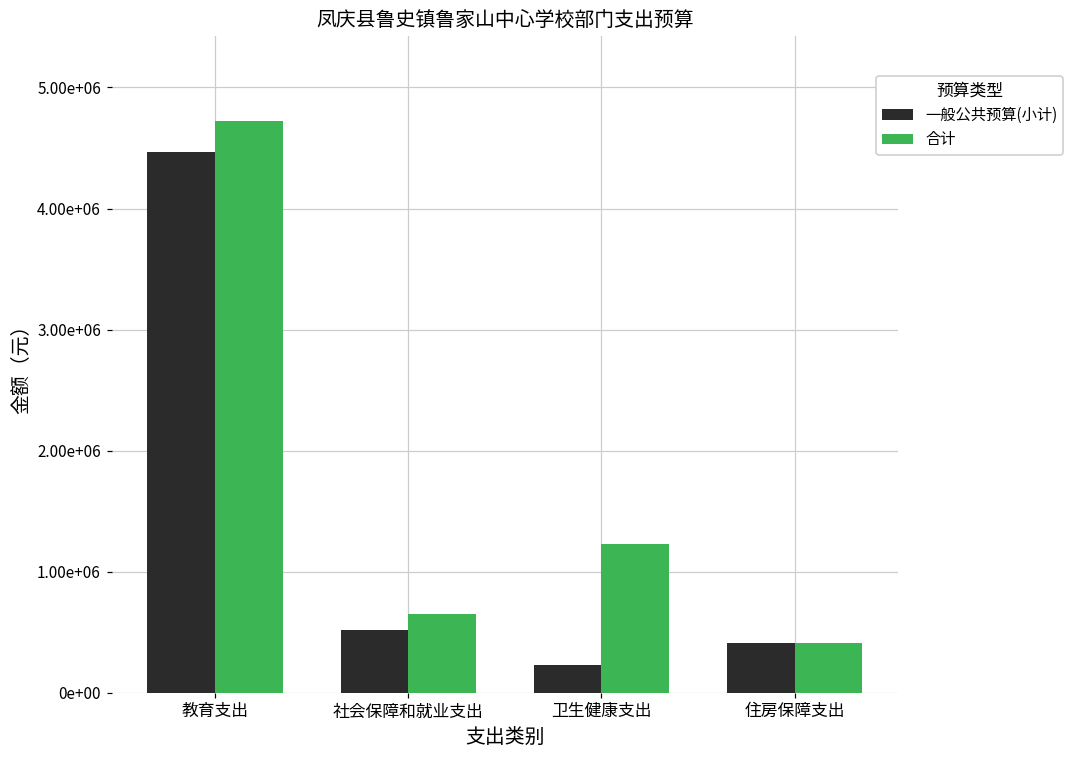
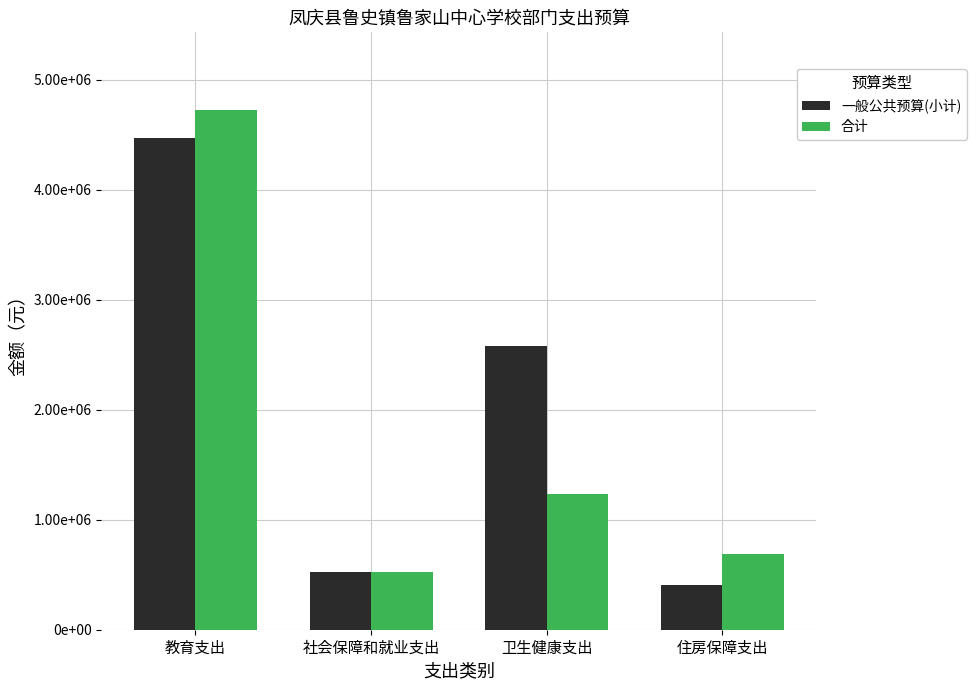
合计, 社会保障和就业支出: 650000 -> 520000
一般公共预算(小计), 卫生健康支出: 230000 -> 2580000
合计, 住房保障支出: 410000 -> 690000
